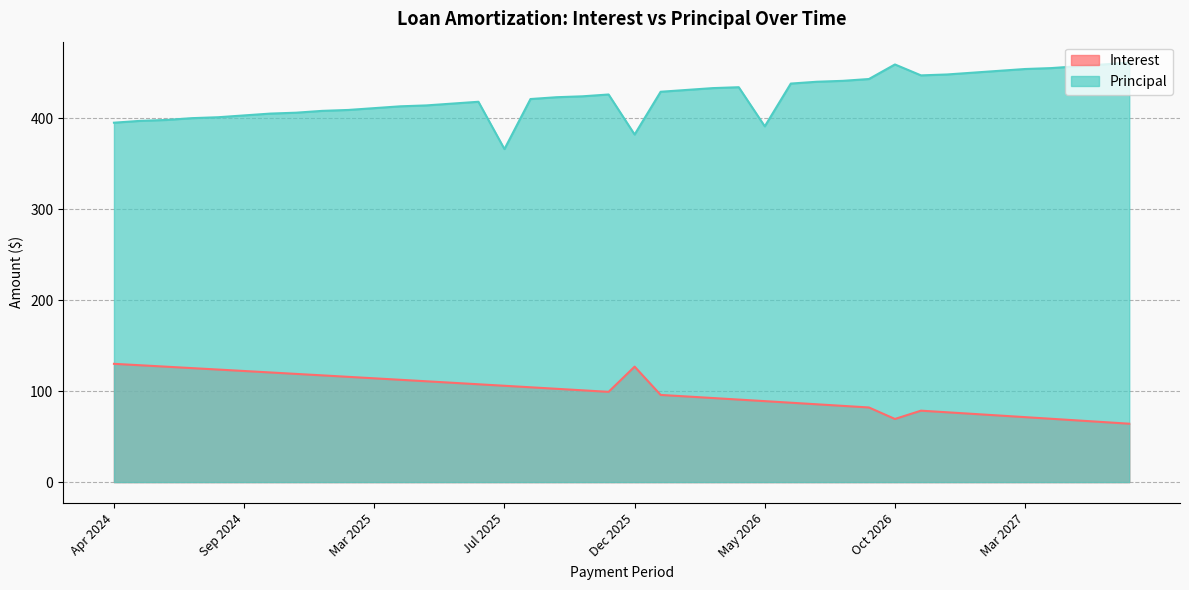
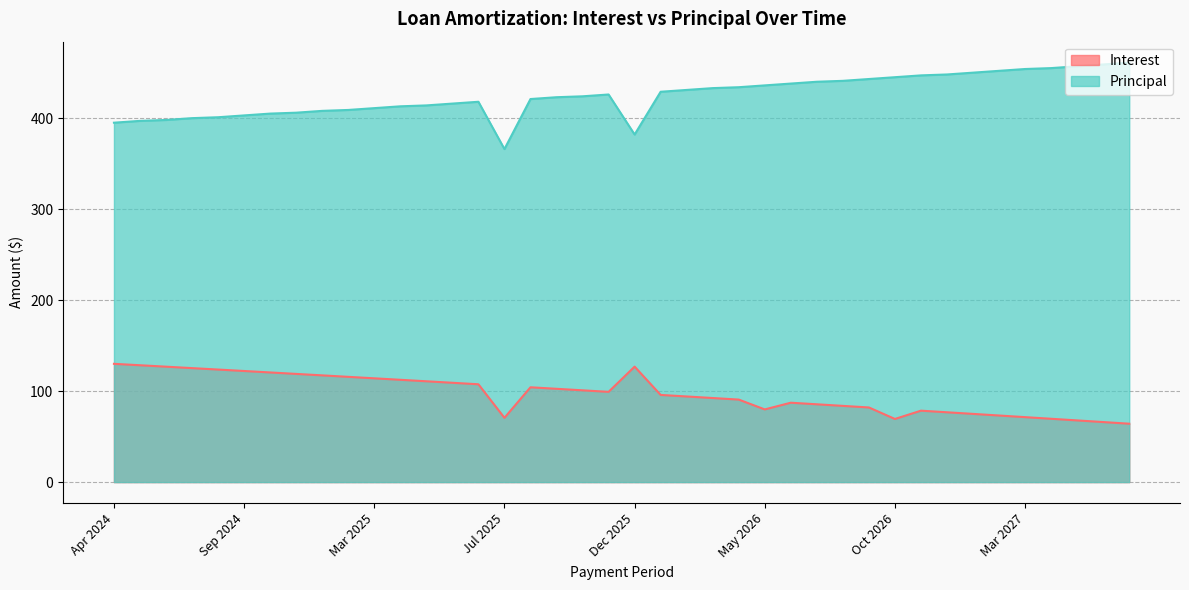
Interest, Jul 2025: 110 -> 70
Interest, May 2026: 90 -> 80
Principal, May 2026: 390 -> 440
Principal, Oct 2026: 460 -> 450
